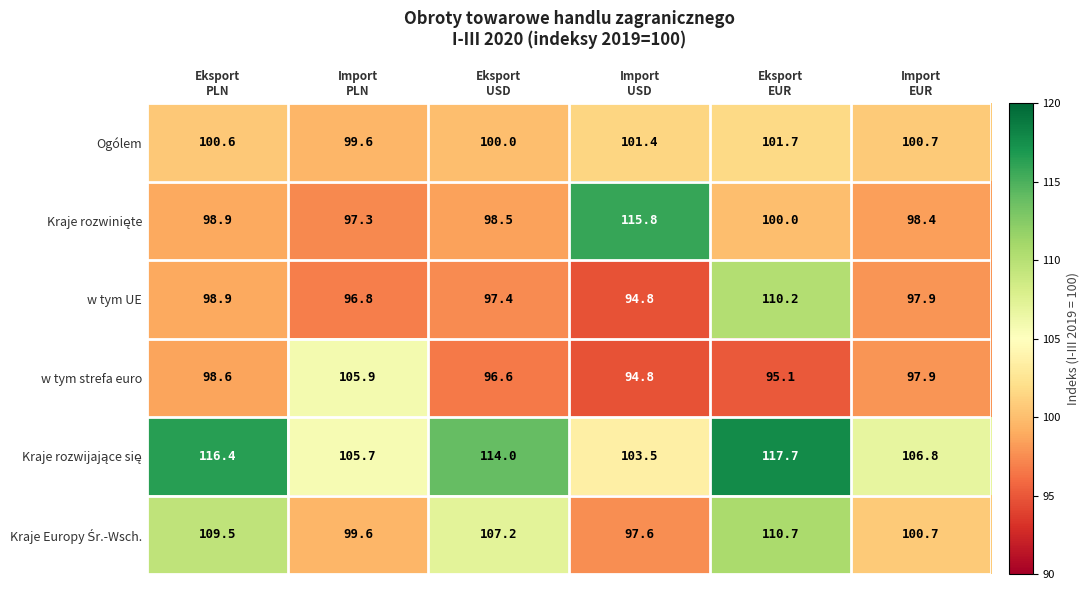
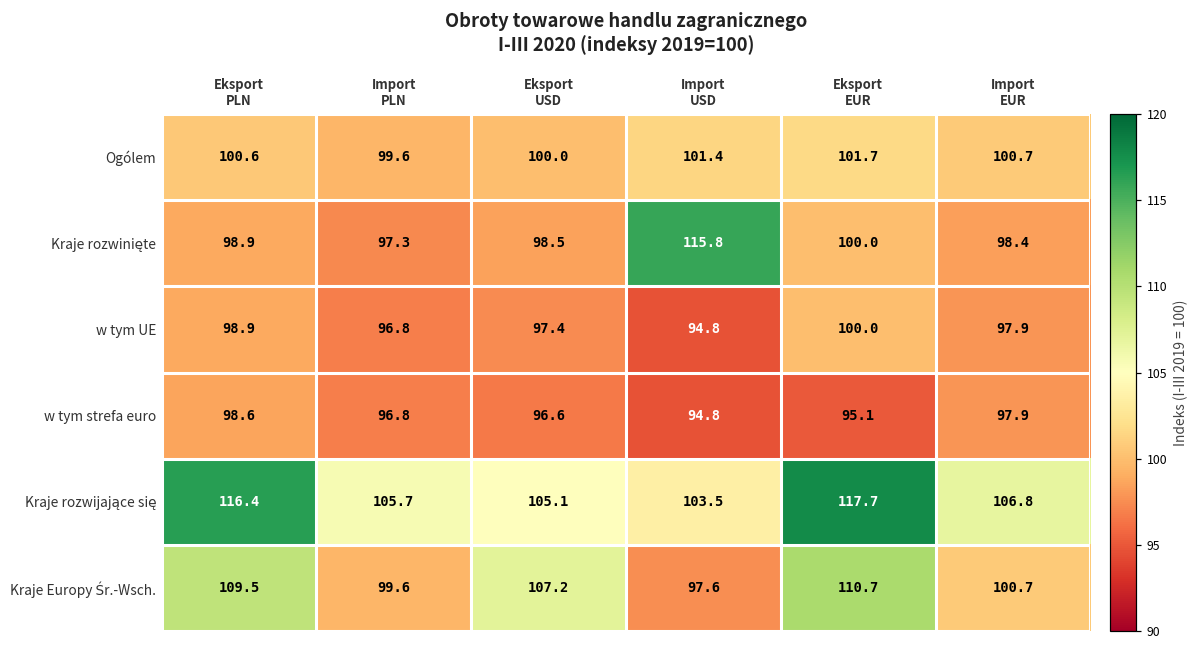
w tym UE, Eksport EUR: 110.2 -> 100.0
w tym strefa euro, Import PLN: 105.9 -> 96.8
Kraje rozwijające się, Eksport USD: 114.0 -> 105.1
